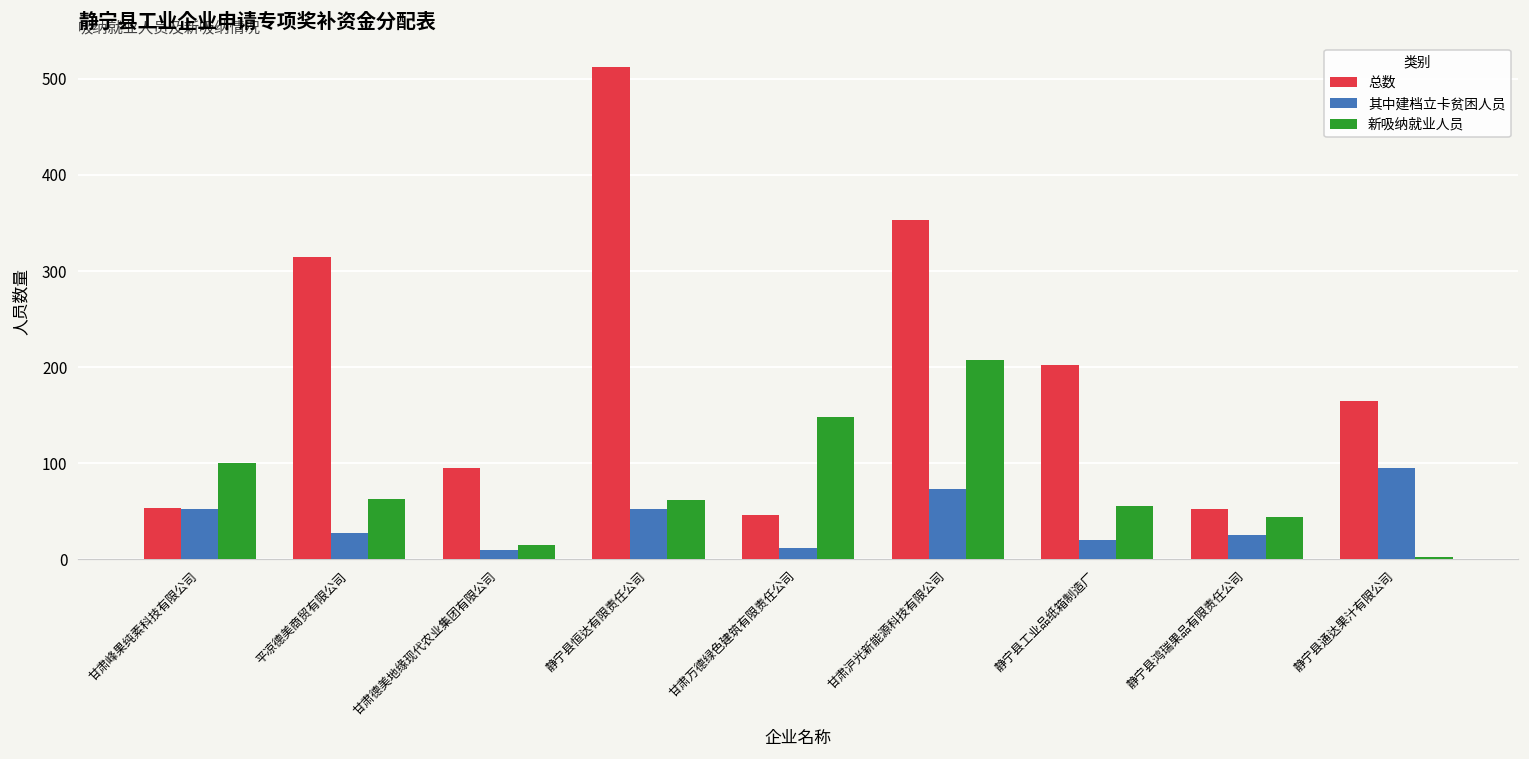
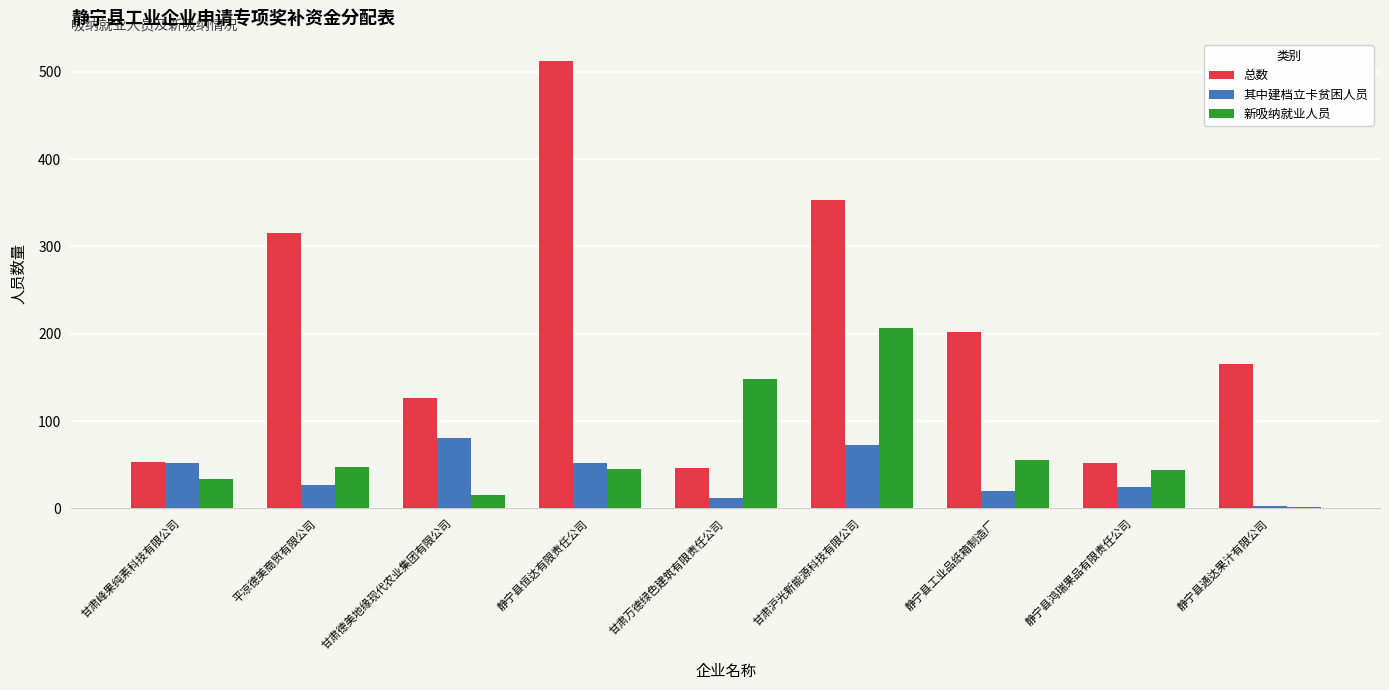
新吸纳就业人员, 甘肃峰果纯素科技有限公司: 100 -> 30
新吸纳就业人员, 平凉德美商贸有限公司: 60 -> 50
总数, 甘肃德美地缘现代农业集团有限公司: 100 -> 130
其中建档立卡贫困人员, 甘肃德美地缘现代农业集团有限公司: 10 -> 80
新吸纳就业人员, 静宁县恒达有限责任公司: 60 -> 50
其中建档立卡贫困人员, 静宁县通达果汁有限公司: 100 -> 0
